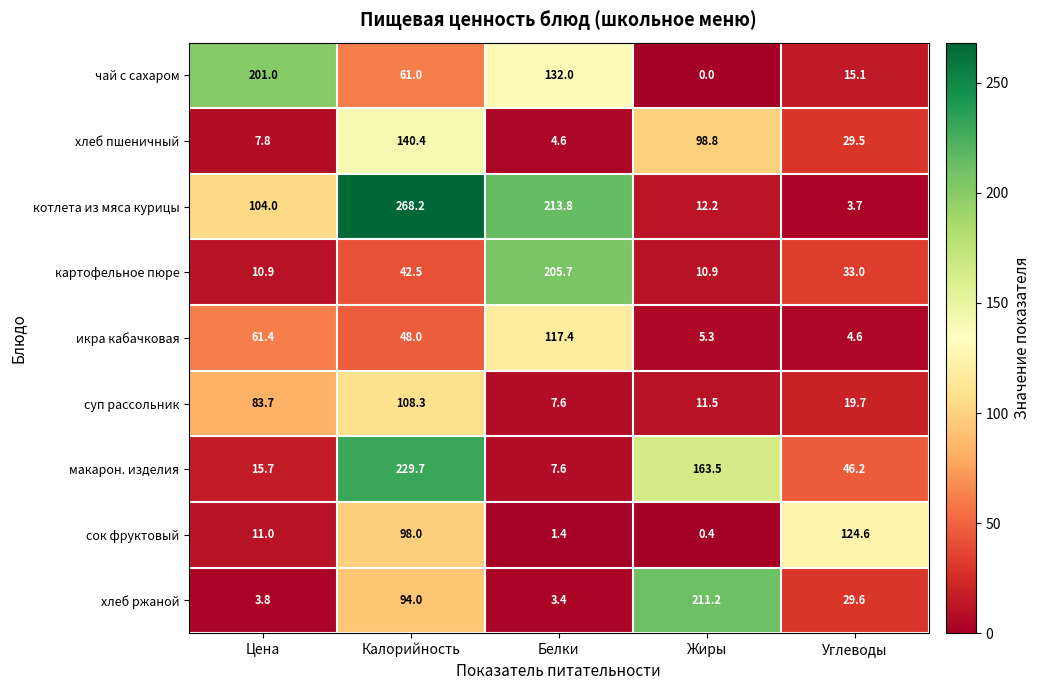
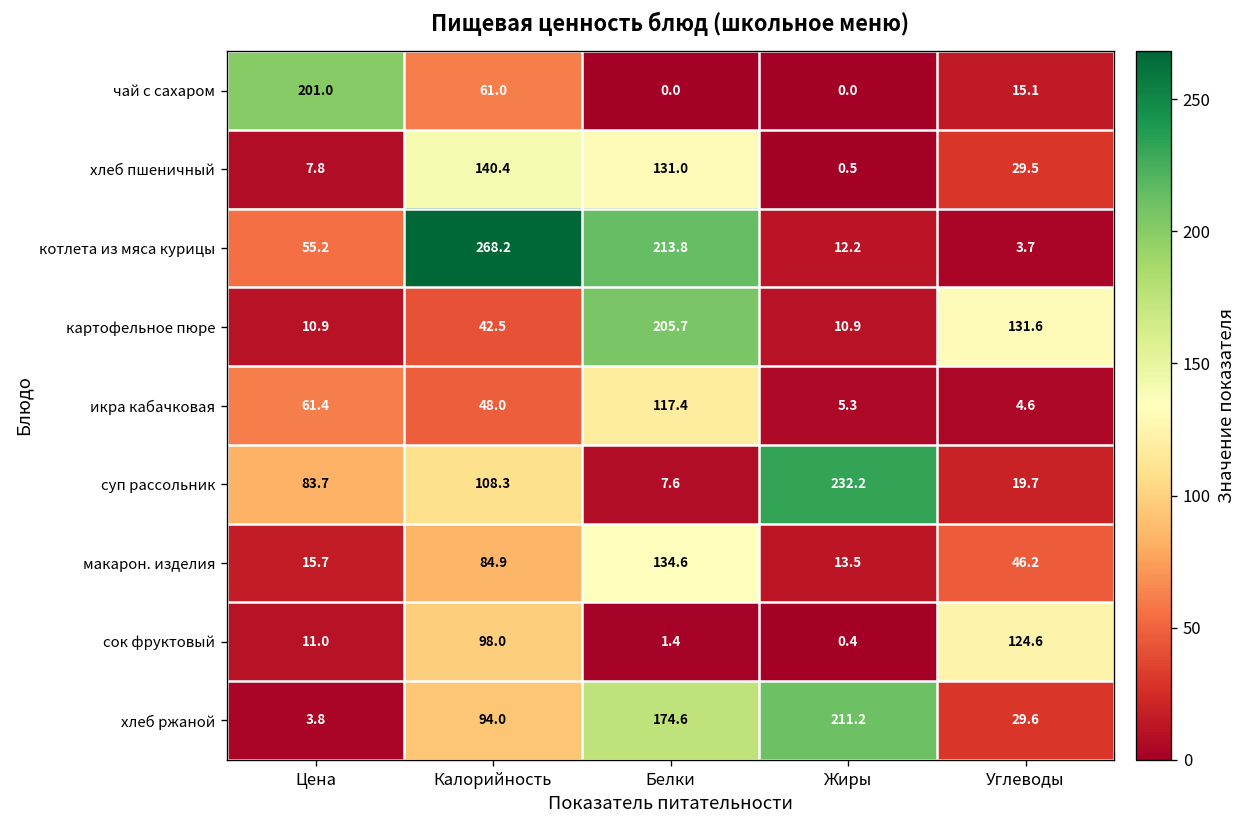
чай с сахаром, Белки: 132.0 -> 0.0
хлеб пшеничный, Белки: 4.6 -> 131.0
хлеб пшеничный, Жиры: 98.8 -> 0.5
котлета из мяса курицы, Цена: 104.0 -> 55.2
картофельное пюре, Углеводы: 33.0 -> 131.6
суп рассольник, Жиры: 11.5 -> 232.2
макарон. изделия, Калорийность: 229.7 -> 84.9
макарон. изделия, Белки: 7.6 -> 134.6
макарон. изделия, Жиры: 163.5 -> 13.5
хлеб ржаной, Белки: 3.4 -> 174.6
